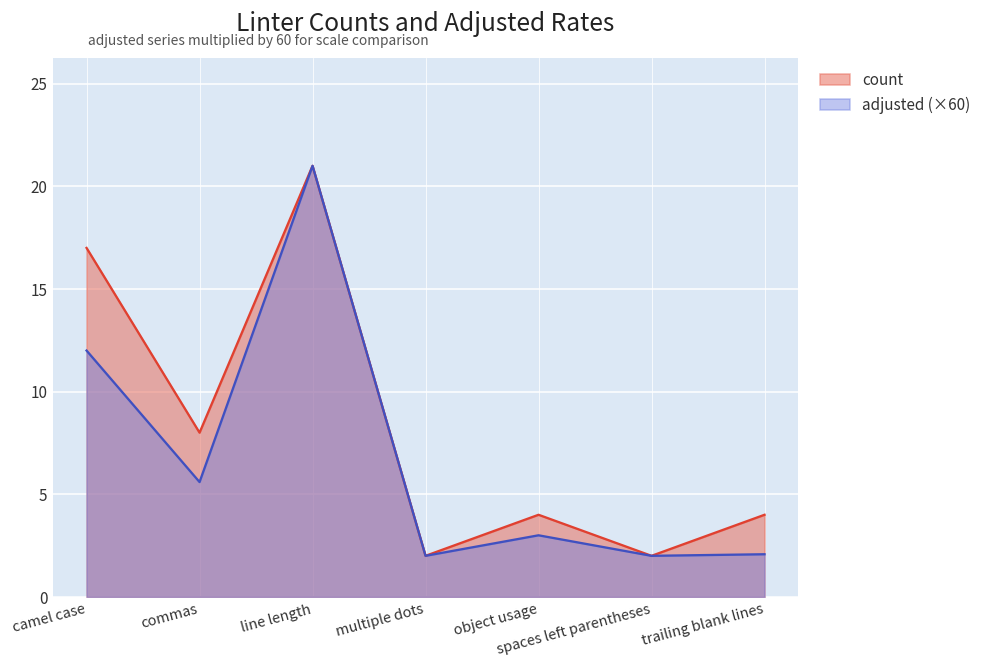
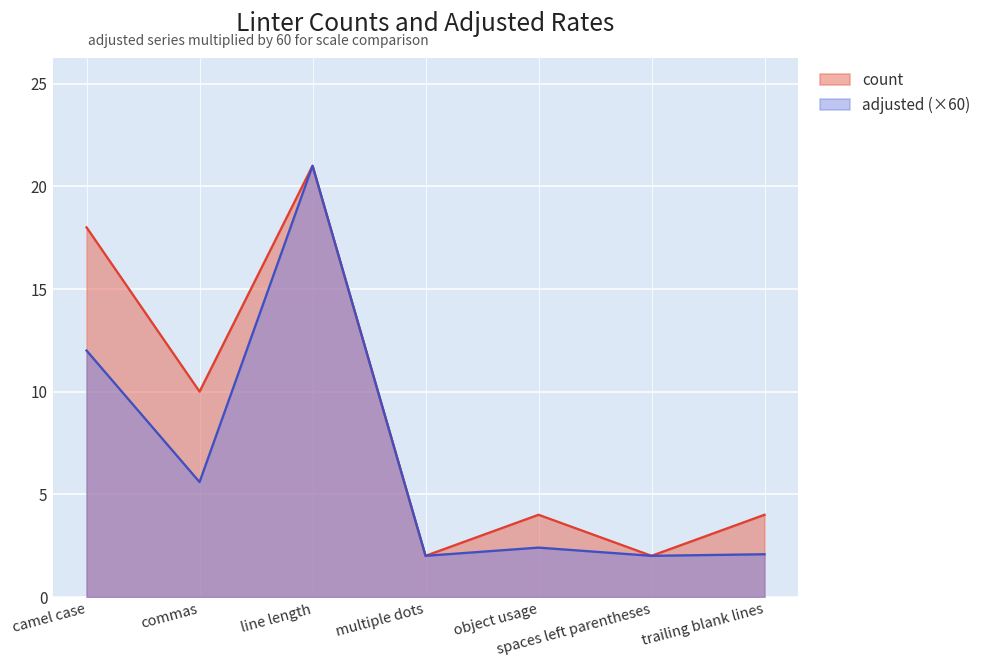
count, camel case: 17 -> 18
count, commas: 8 -> 10
adjusted (×60), object usage: 3.0 -> 2.4
